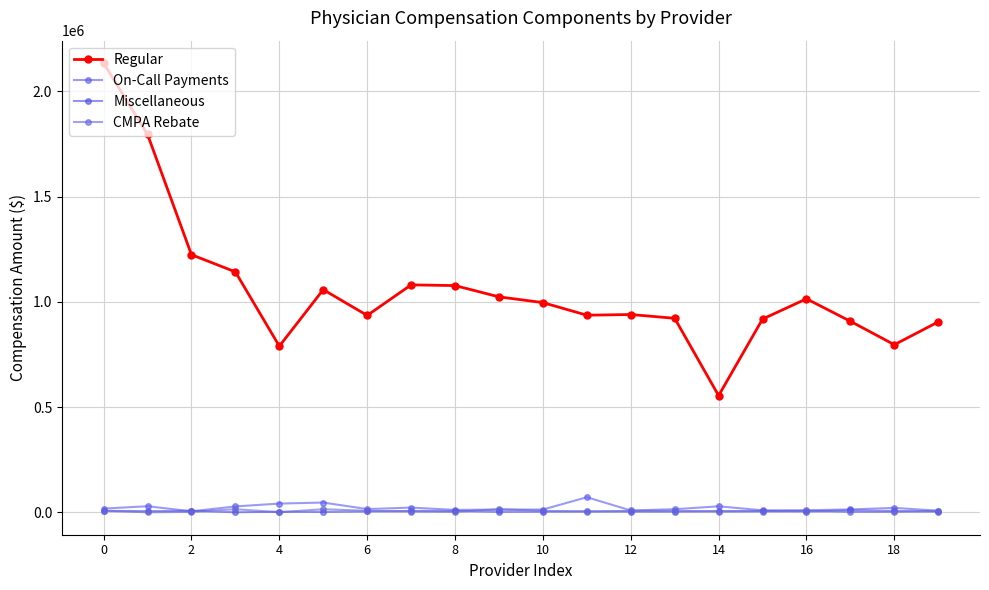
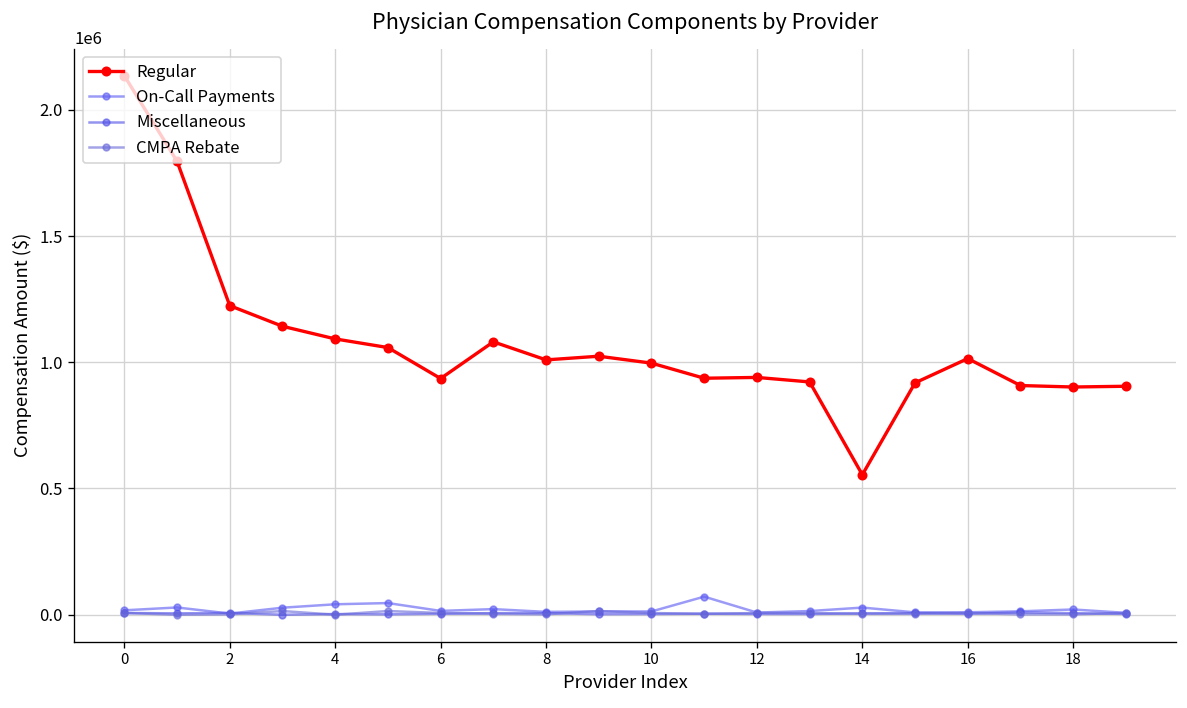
Regular, 4: 790000 -> 1090000
Regular, 8: 1080000 -> 1010000
Regular, 18: 800000 -> 900000
